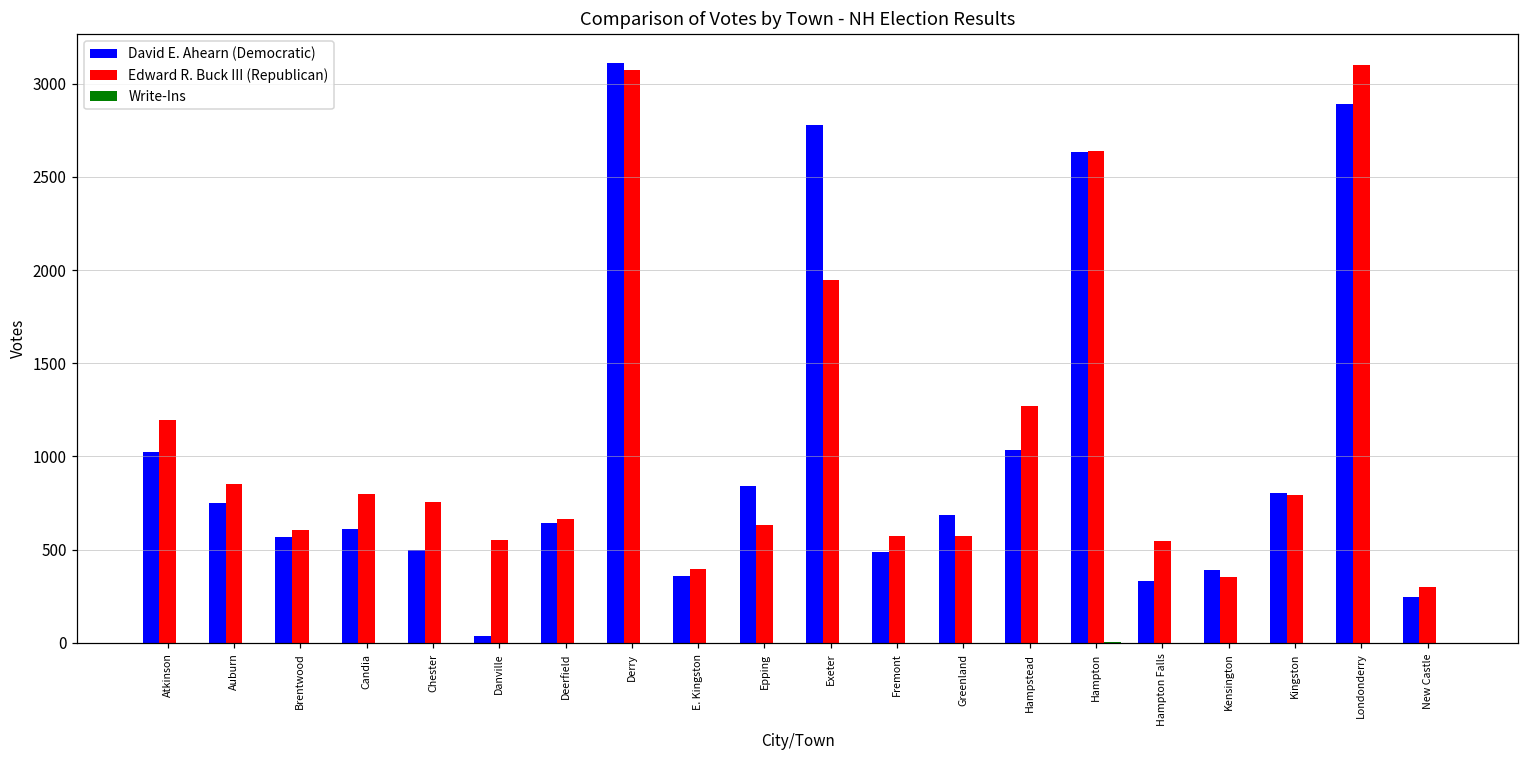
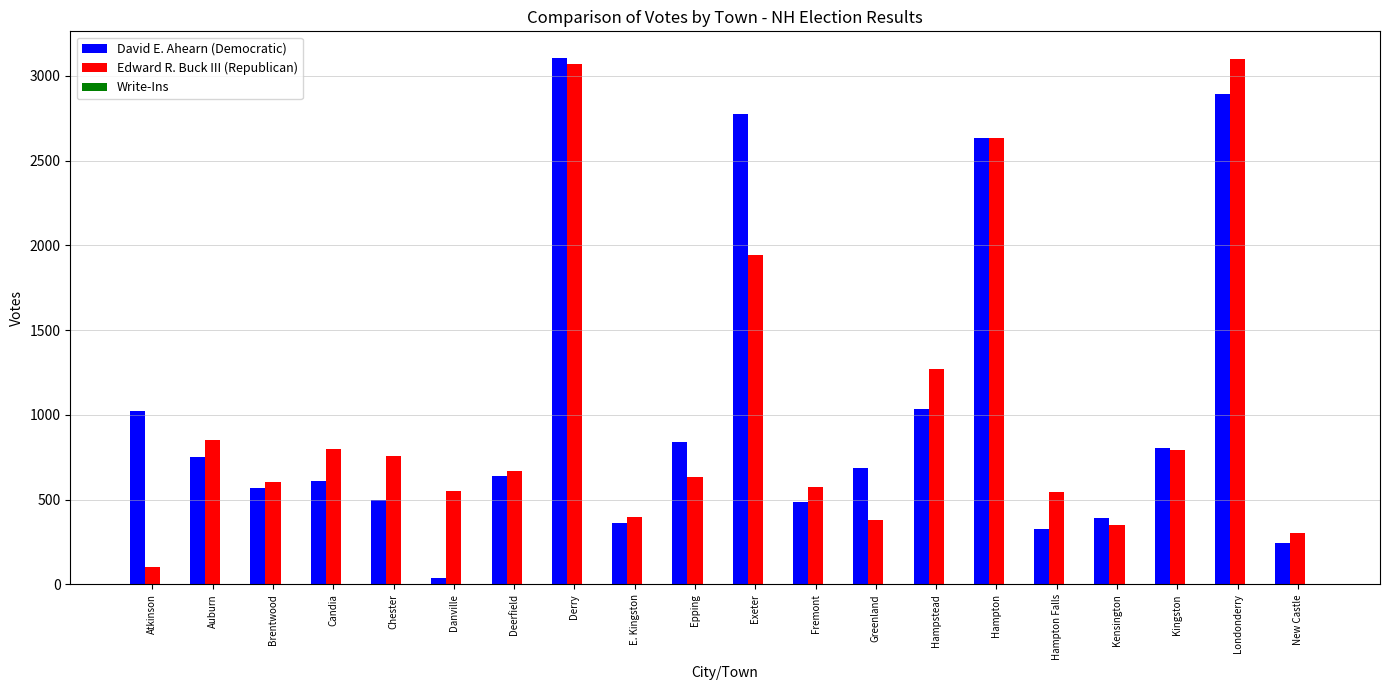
Edward R. Buck III (Republican), Atkinson: 1190 -> 100
Edward R. Buck III (Republican), Greenland: 570 -> 380
